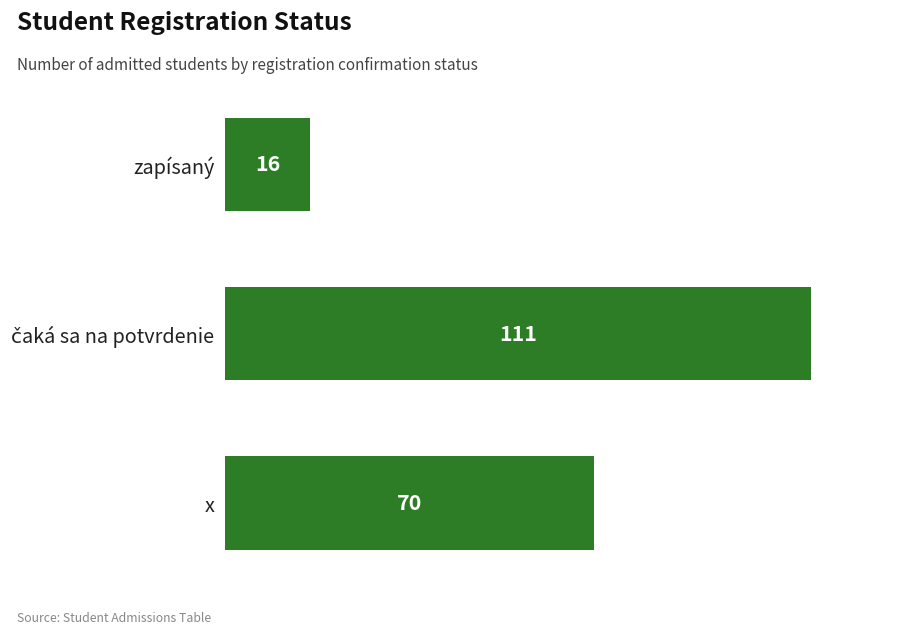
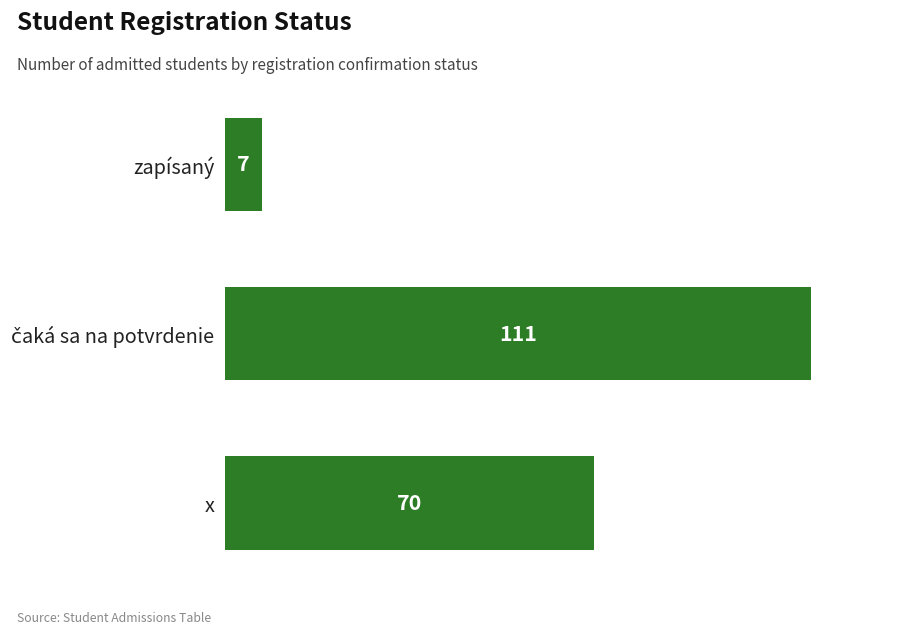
zapísaný: 16 -> 7
